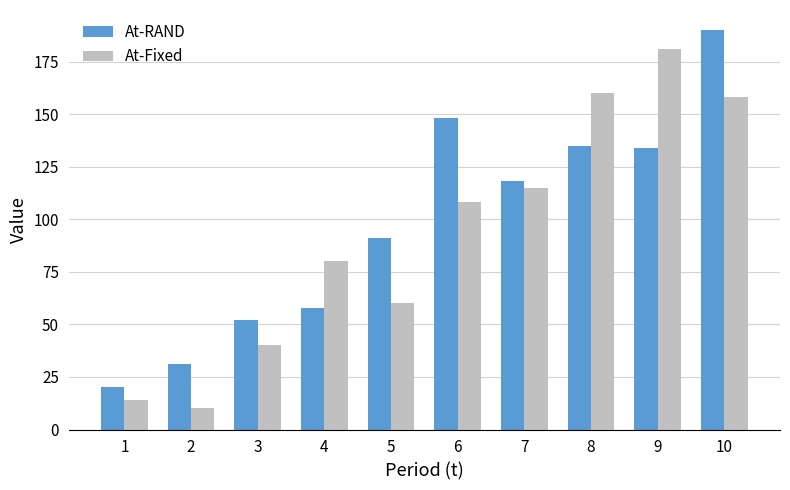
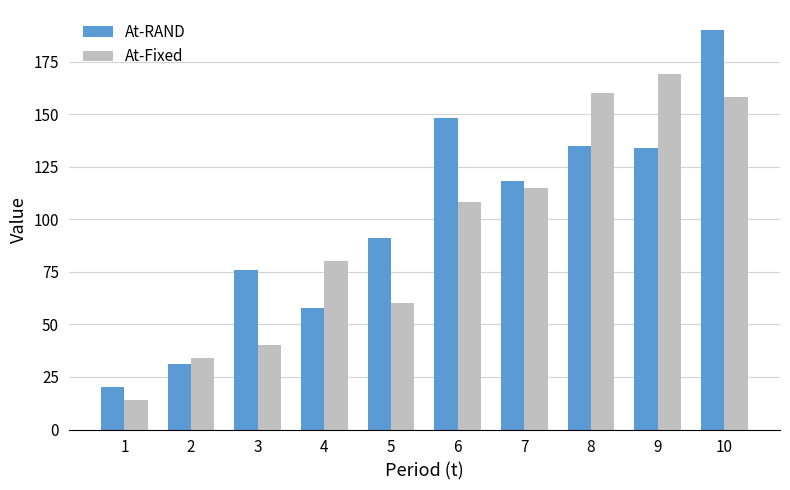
At-Fixed, 2: 10 -> 34
At-RAND, 3: 52 -> 76
At-Fixed, 9: 181 -> 169
